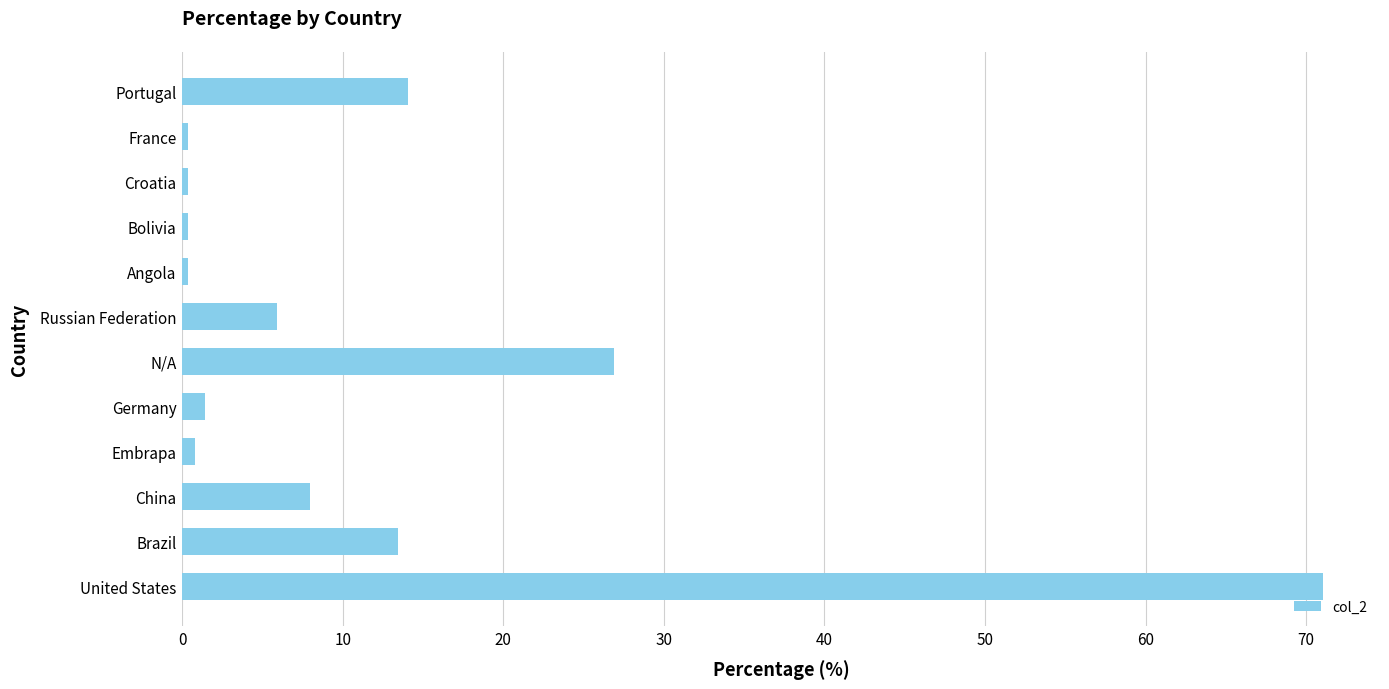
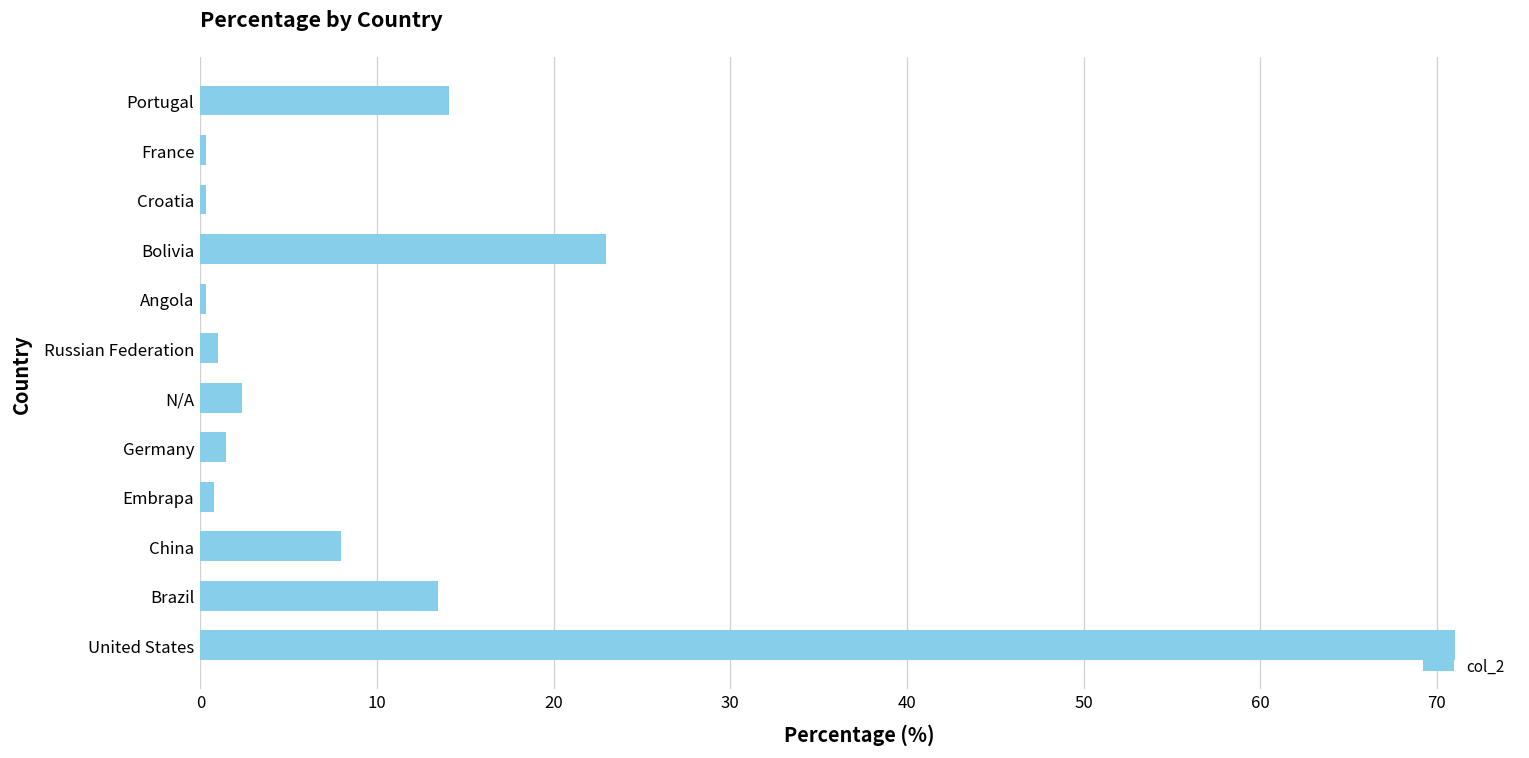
Bolivia: 0.3 -> 23.0
Russian Federation: 5.9 -> 1.0
N/A: 26.9 -> 2.4
